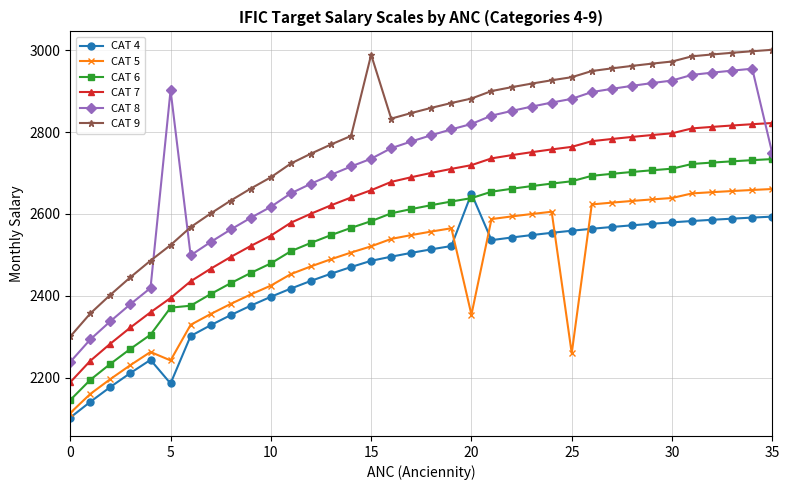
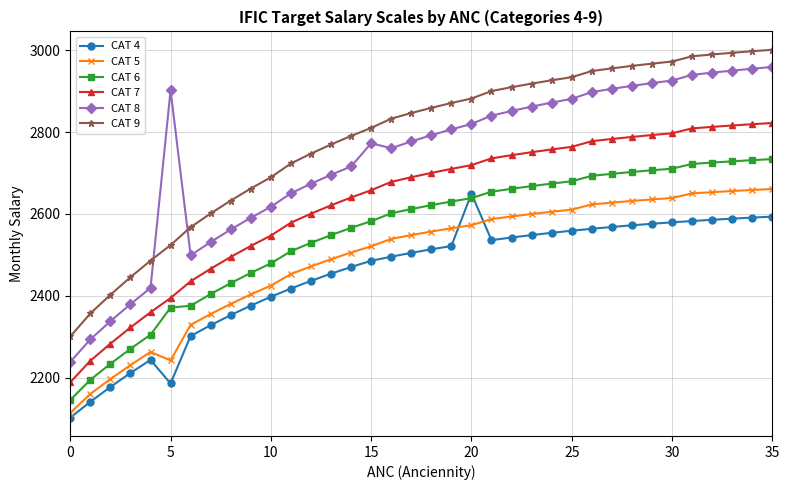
CAT 8, 15: 2740 -> 2770
CAT 9, 15: 2990 -> 2810
CAT 5, 20: 2350 -> 2570
CAT 5, 25: 2260 -> 2610
CAT 8, 35: 2750 -> 2960
